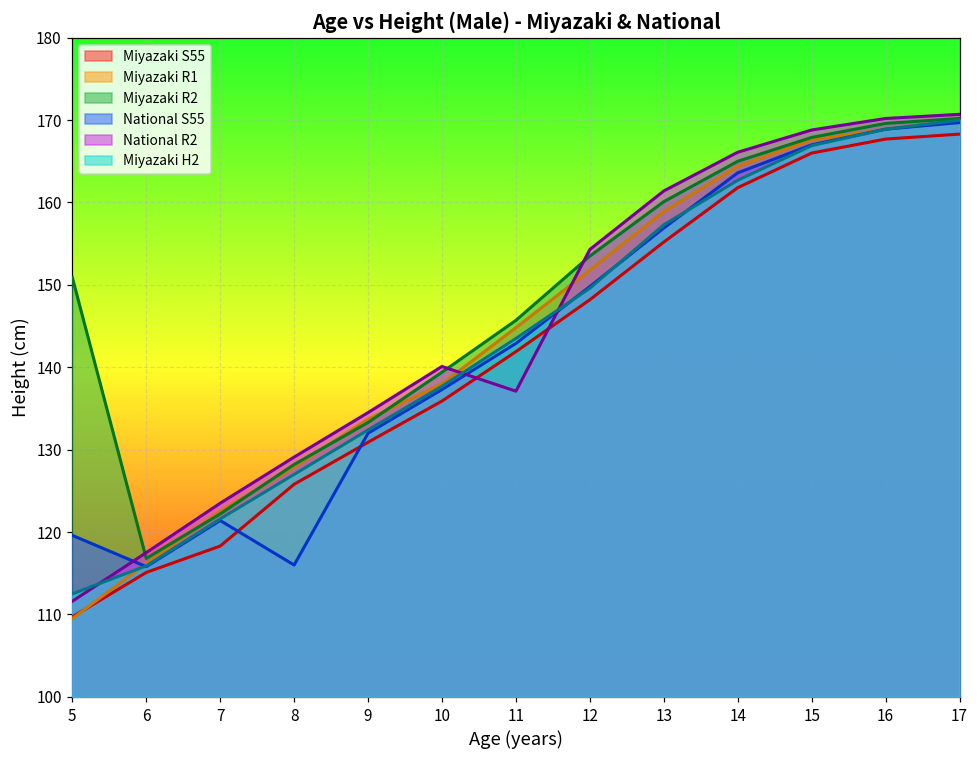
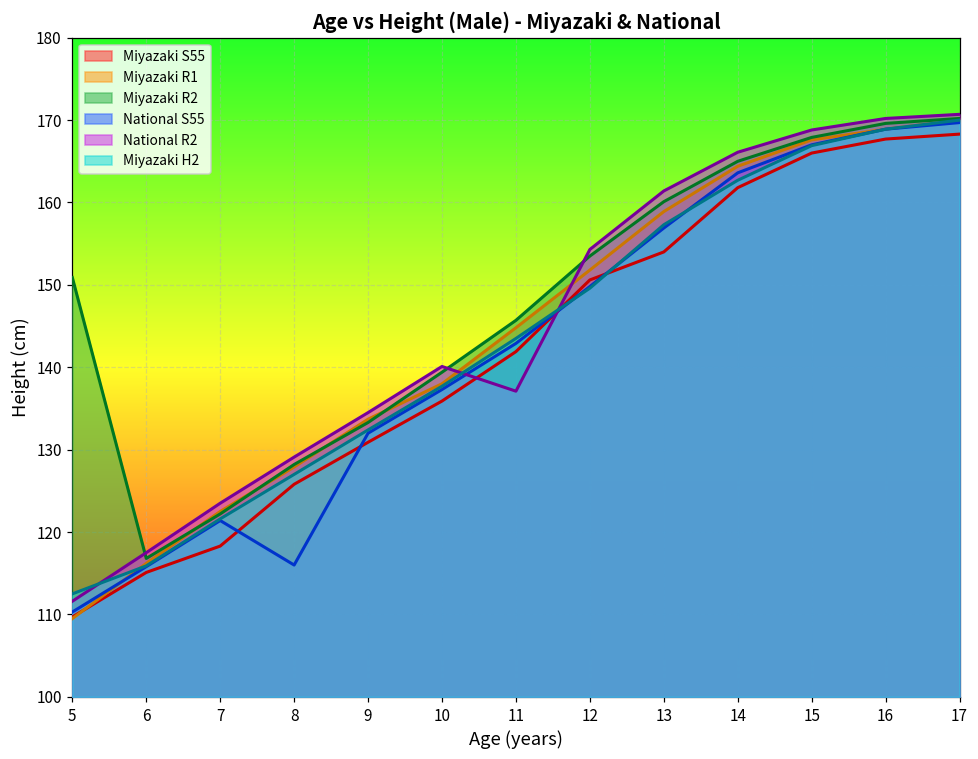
National S55, 5: 120 -> 110
Miyazaki S55, 12: 148 -> 151
Miyazaki S55, 13: 155 -> 154
